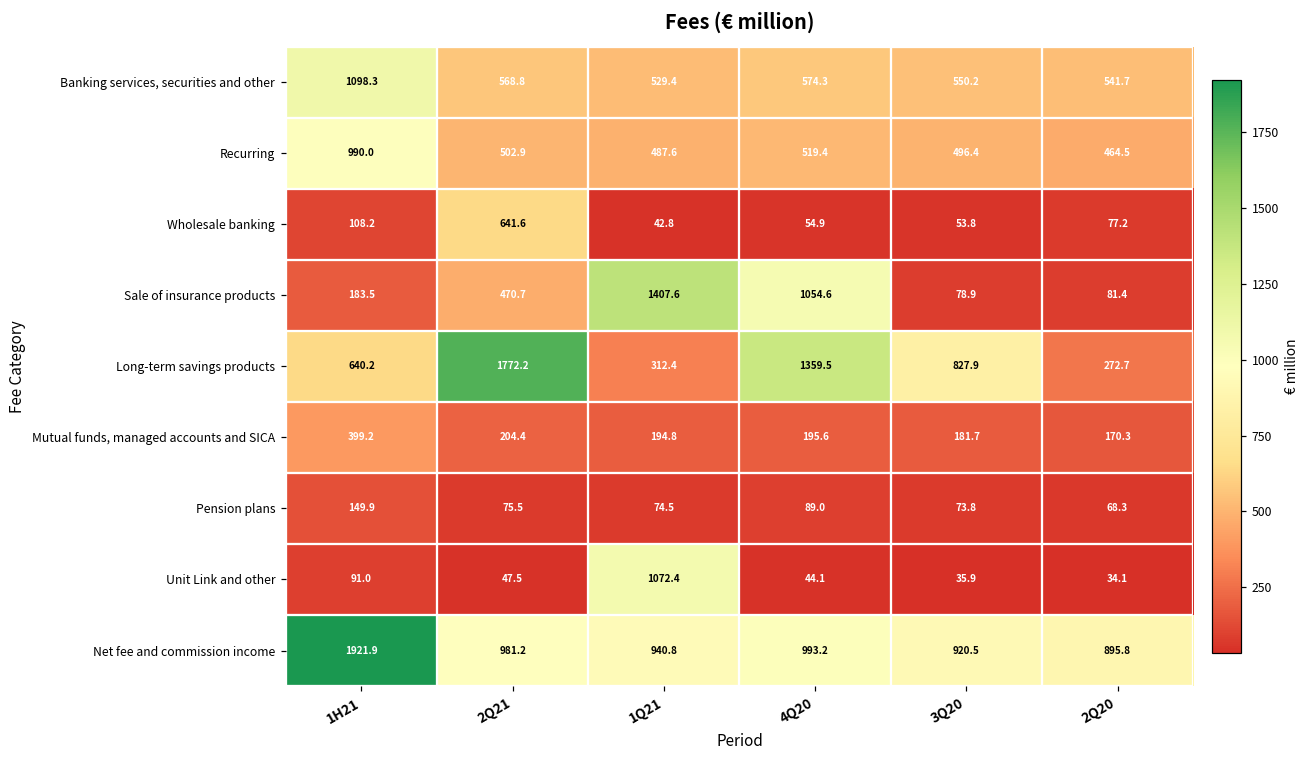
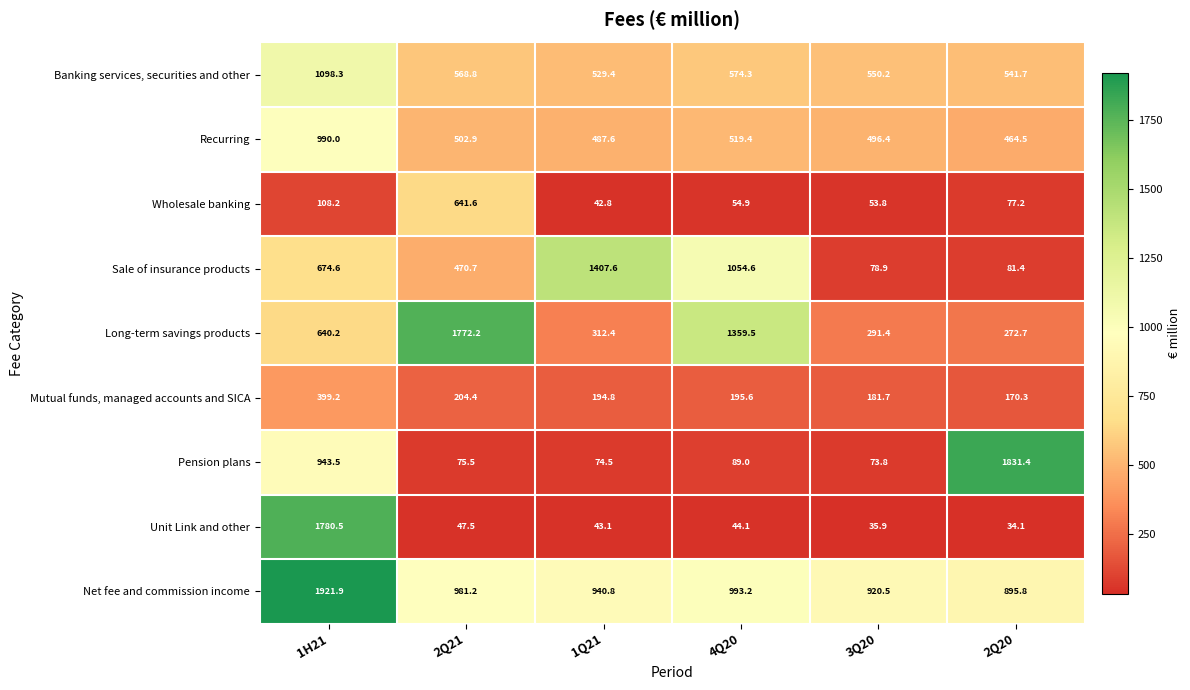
Sale of insurance products, 1H21: 183.5 -> 674.6
Long-term savings products, 3Q20: 827.9 -> 291.4
Pension plans, 1H21: 149.9 -> 943.5
Pension plans, 2Q20: 68.3 -> 1831.4
Unit Link and other, 1H21: 91.0 -> 1780.5
Unit Link and other, 1Q21: 1072.4 -> 43.1
